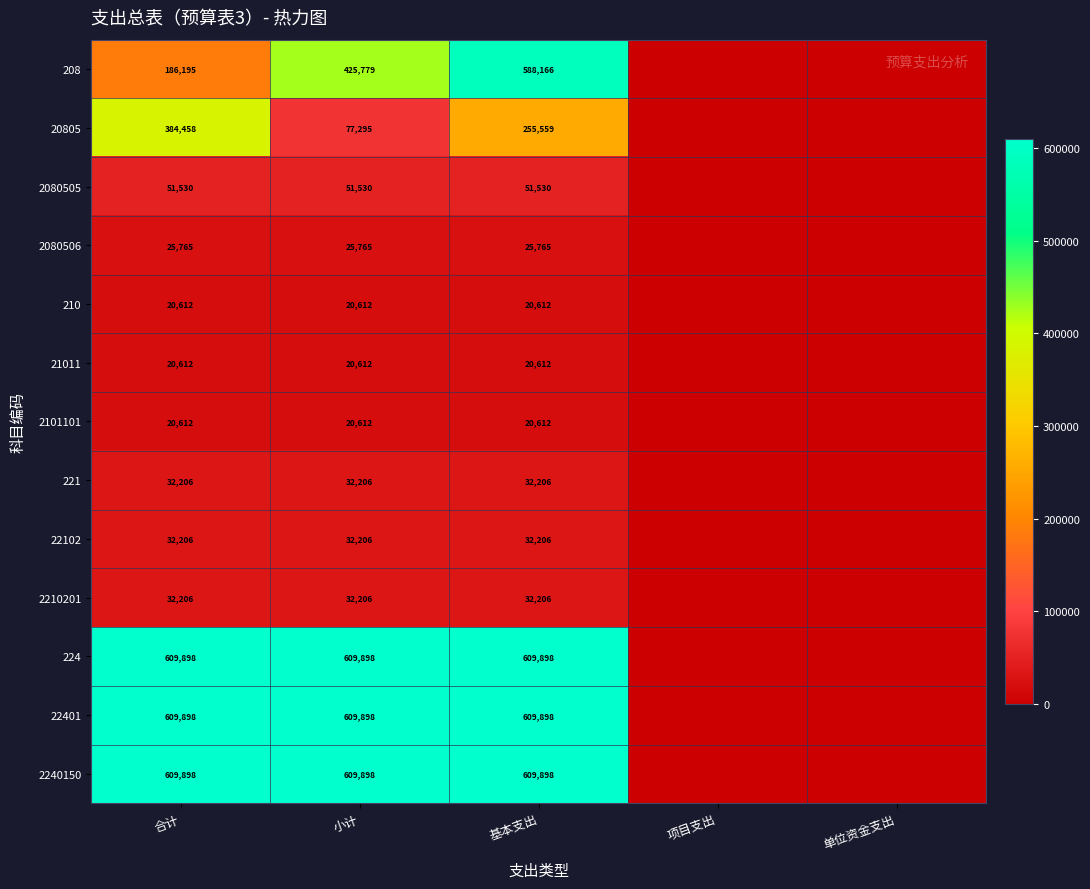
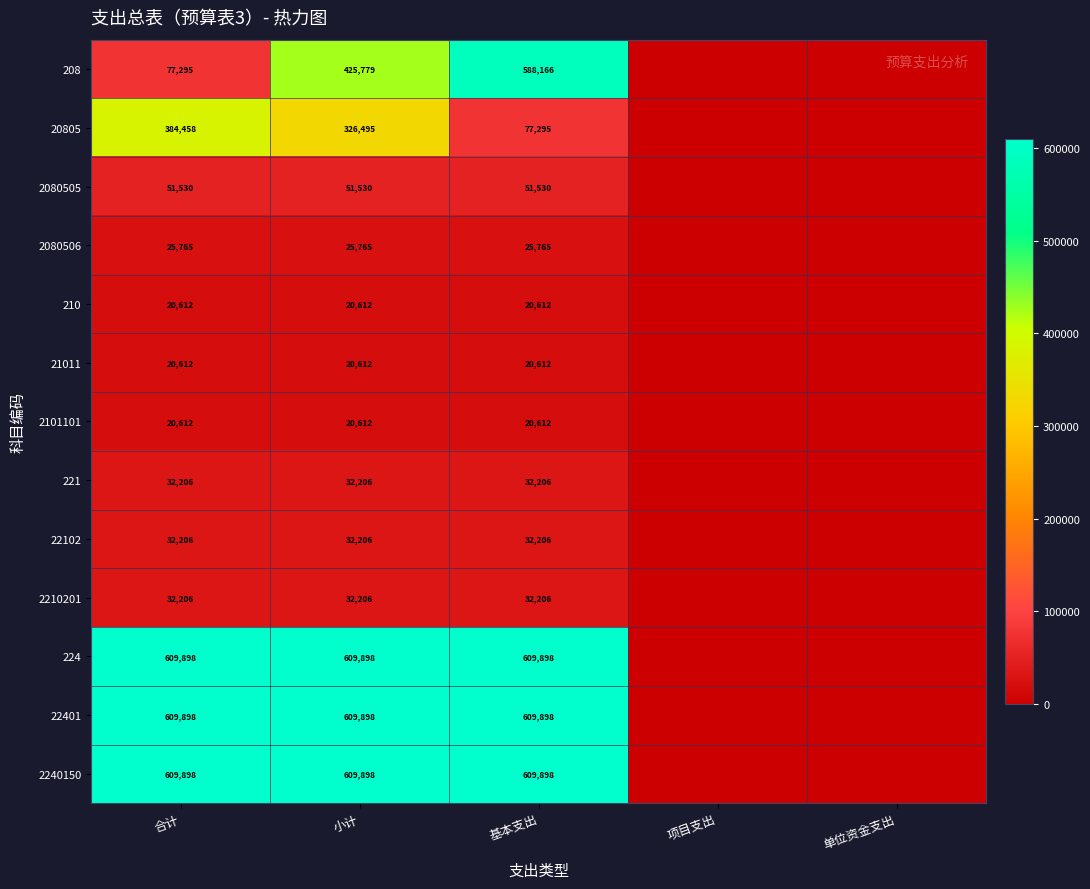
208, 合计: 186,195 -> 77,295
20805, 小计: 77,295 -> 326,495
20805, 基本支出: 255,559 -> 77,295
